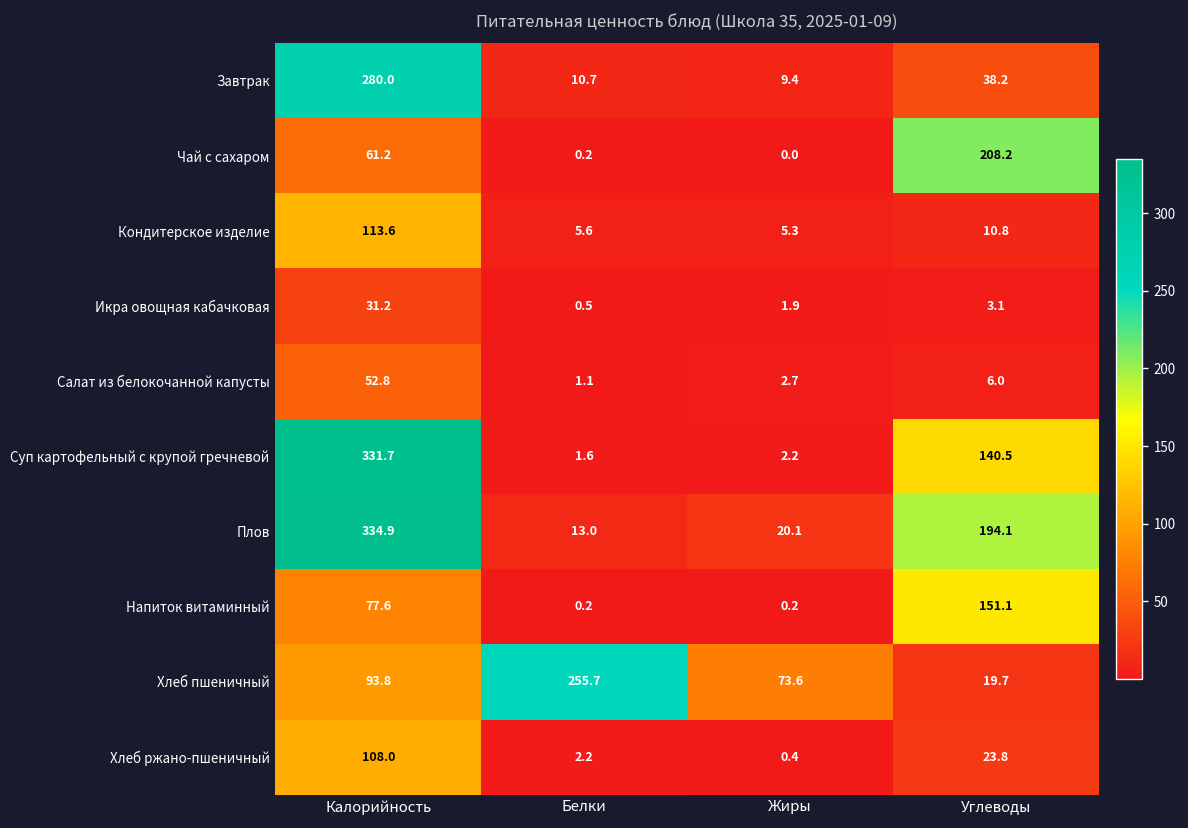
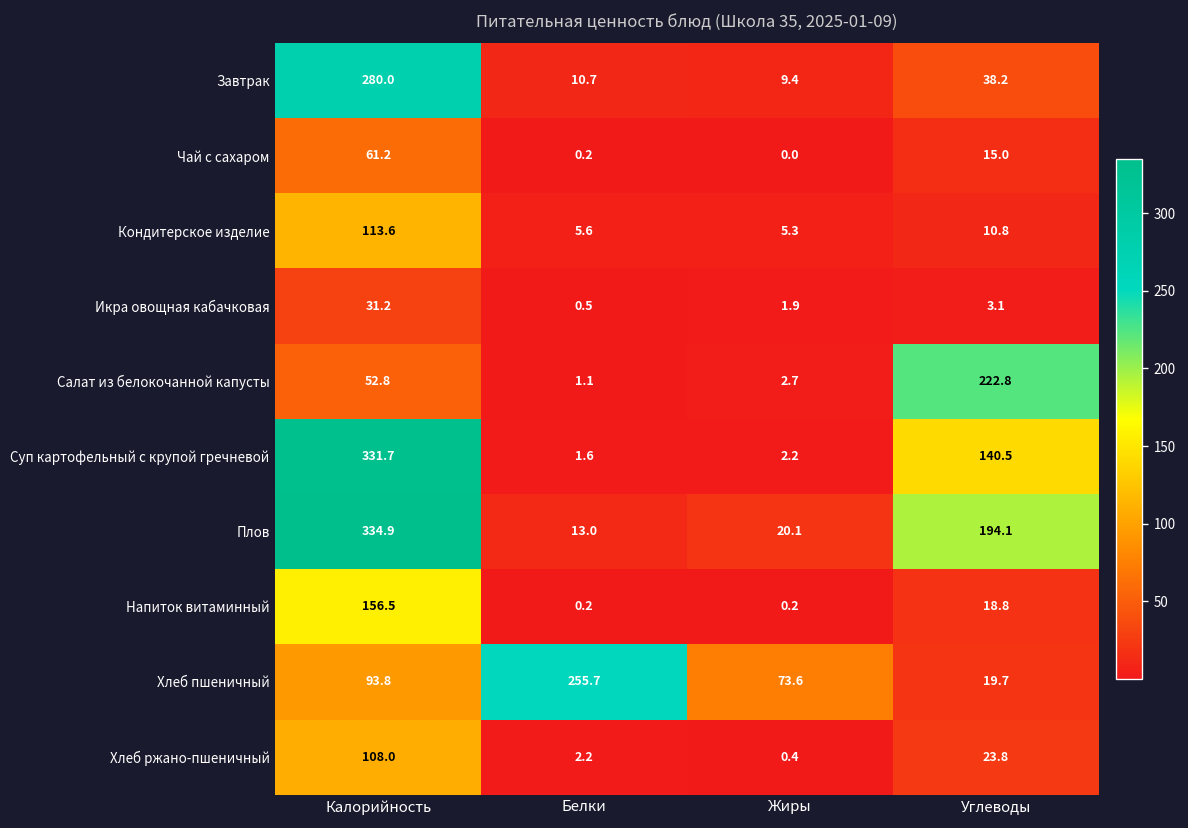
Чай с сахаром, Углеводы: 208.2 -> 15.0
Салат из белокочанной капусты, Углеводы: 6.0 -> 222.8
Напиток витаминный, Калорийность: 77.6 -> 156.5
Напиток витаминный, Углеводы: 151.1 -> 18.8
